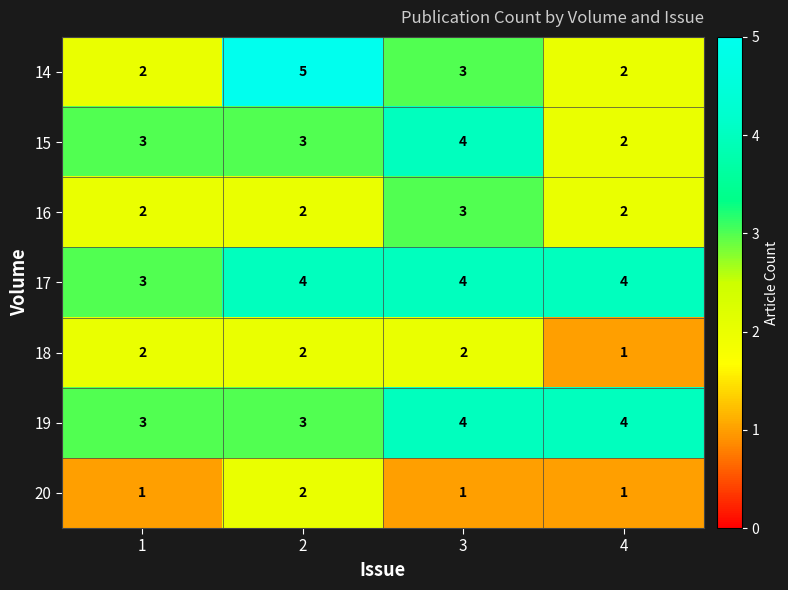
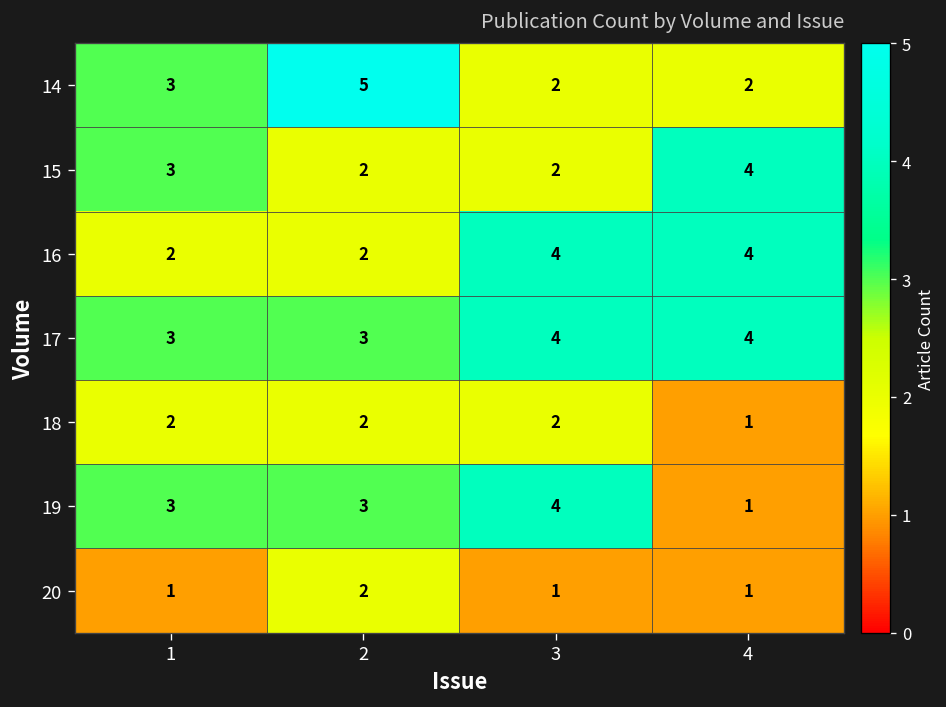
14, 1: 2 -> 3
14, 3: 3 -> 2
15, 2: 3 -> 2
15, 3: 4 -> 2
15, 4: 2 -> 4
16, 3: 3 -> 4
16, 4: 2 -> 4
17, 2: 4 -> 3
19, 4: 4 -> 1
